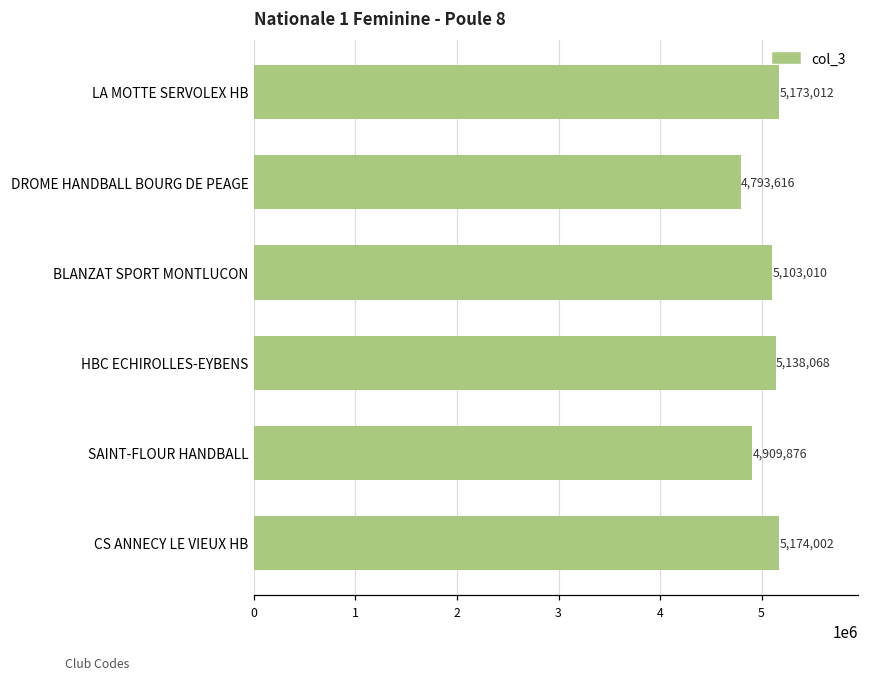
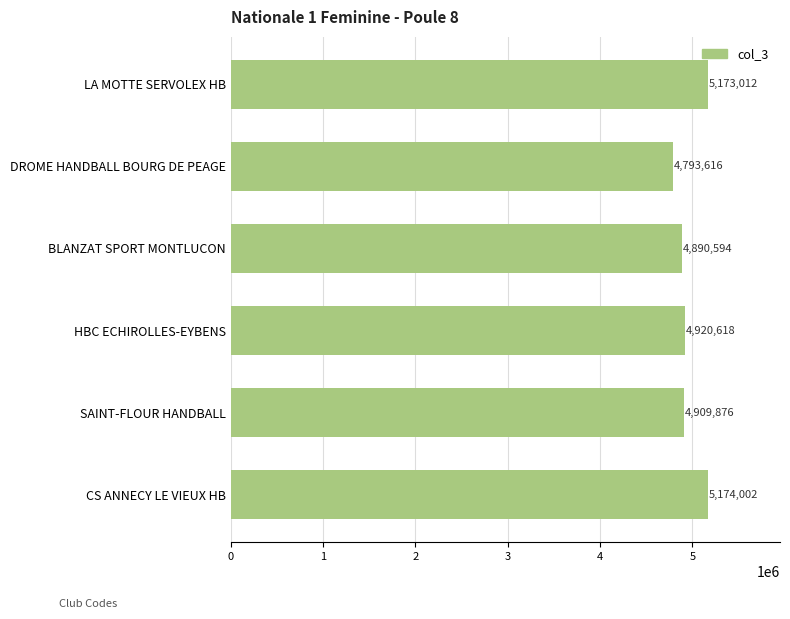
BLANZAT SPORT MONTLUCON: 5,103,010 -> 4,890,594
HBC ECHIROLLES-EYBENS: 5,138,068 -> 4,920,618
